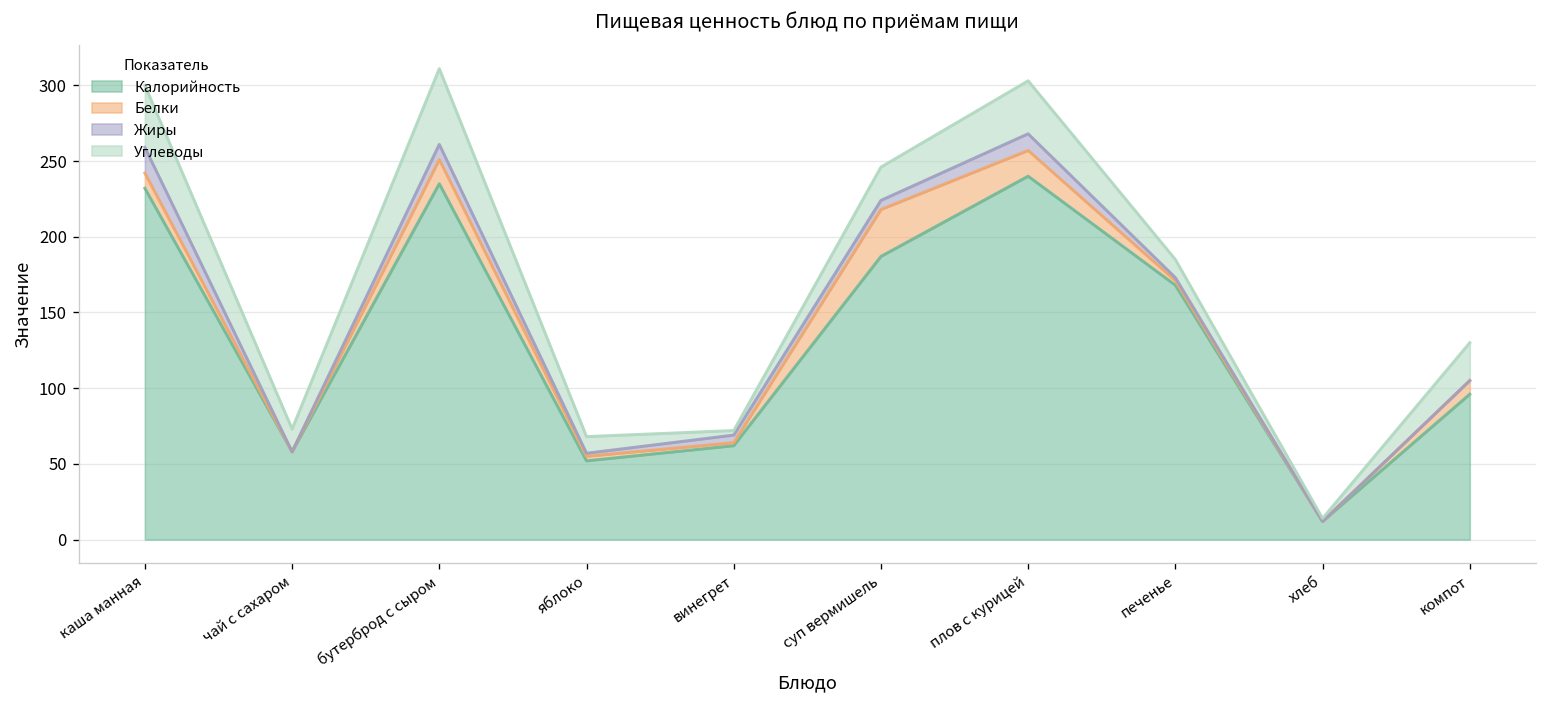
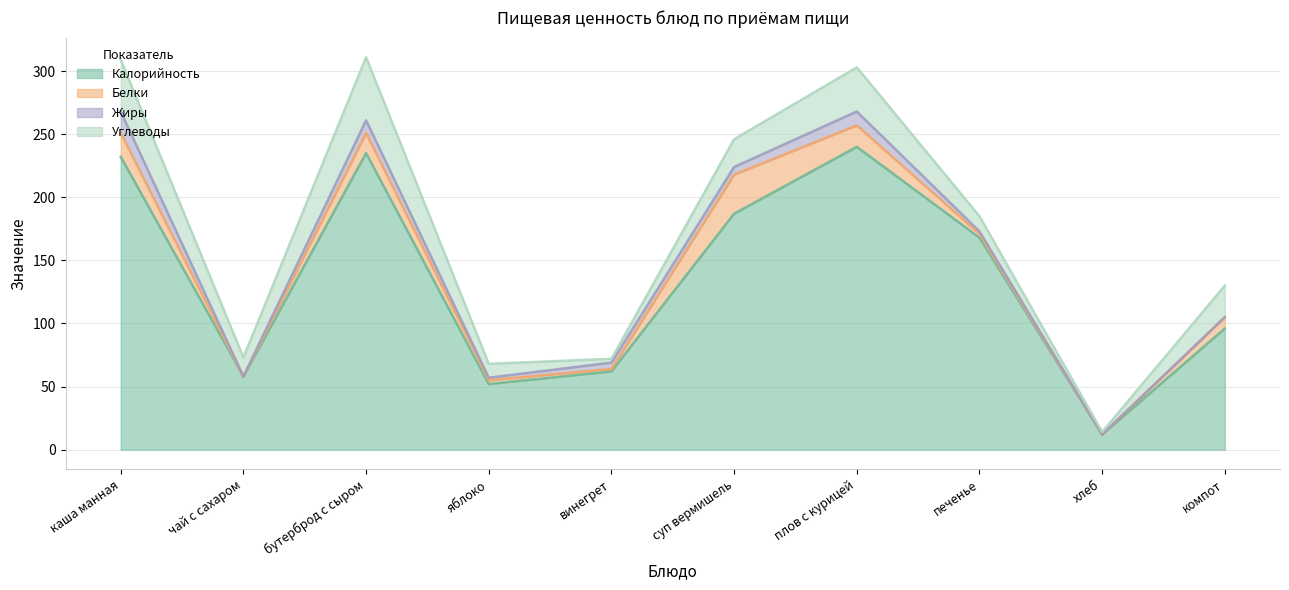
Белки, каша манная: 10 -> 19
